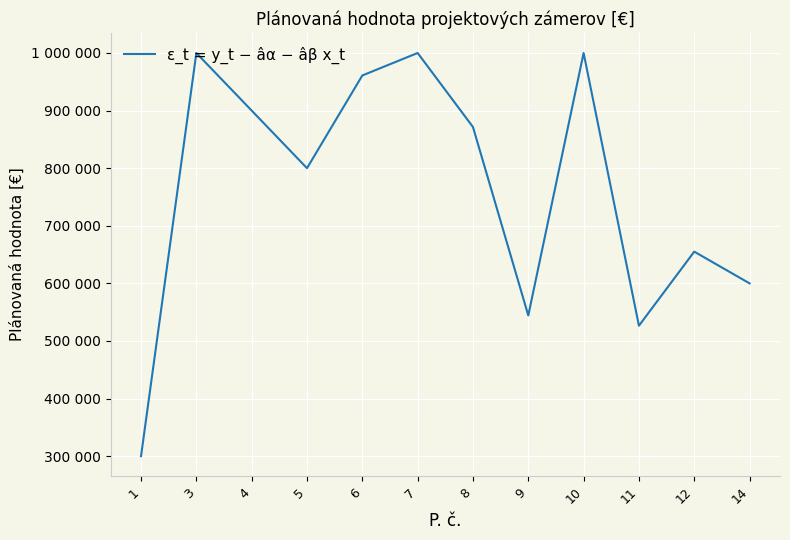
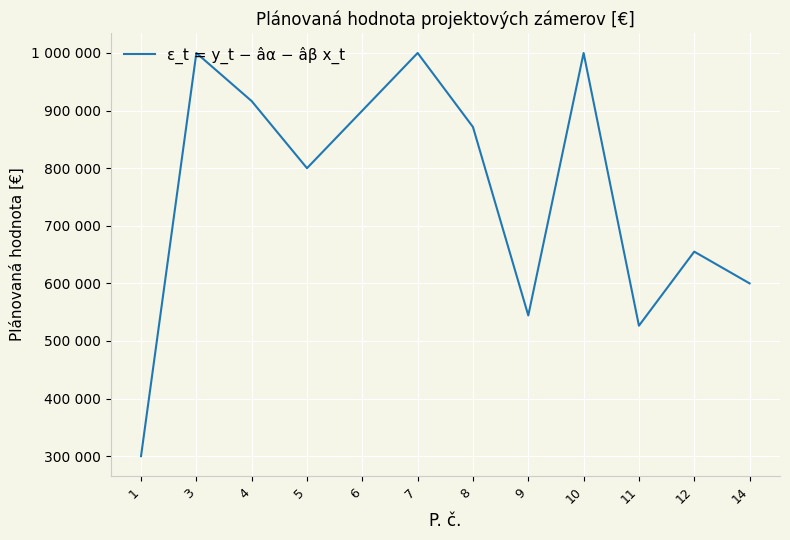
4: 900000 -> 920000
6: 960000 -> 900000
